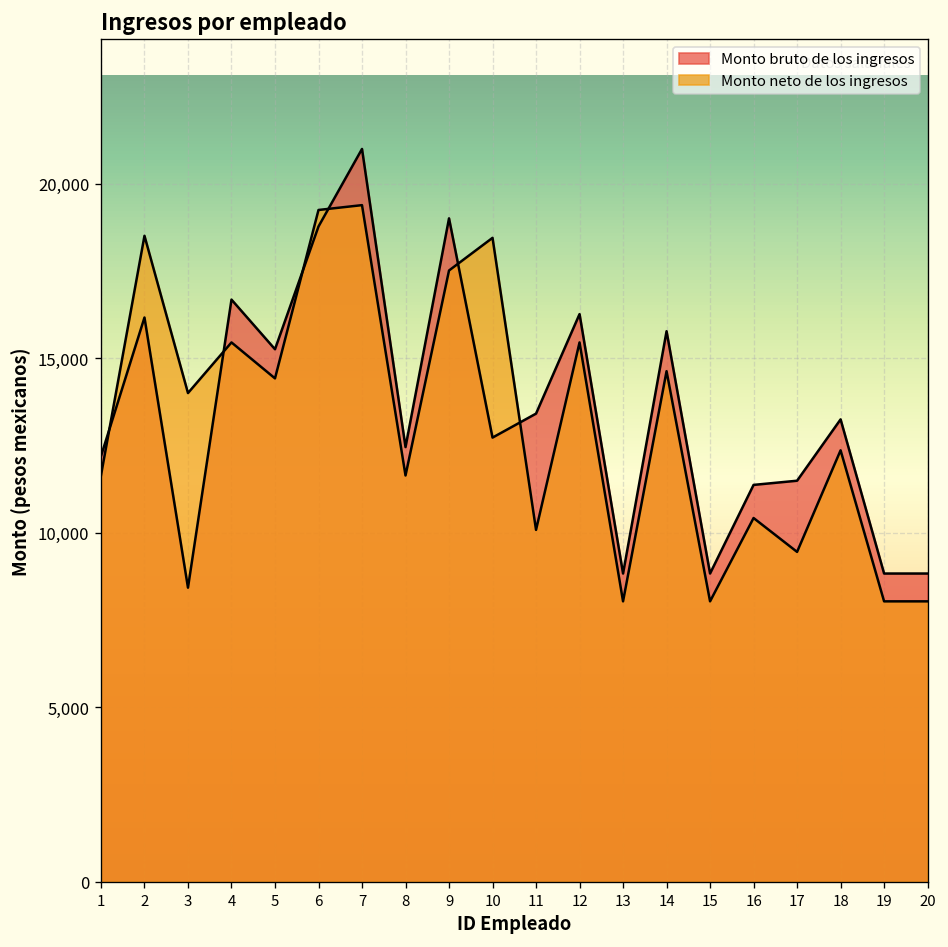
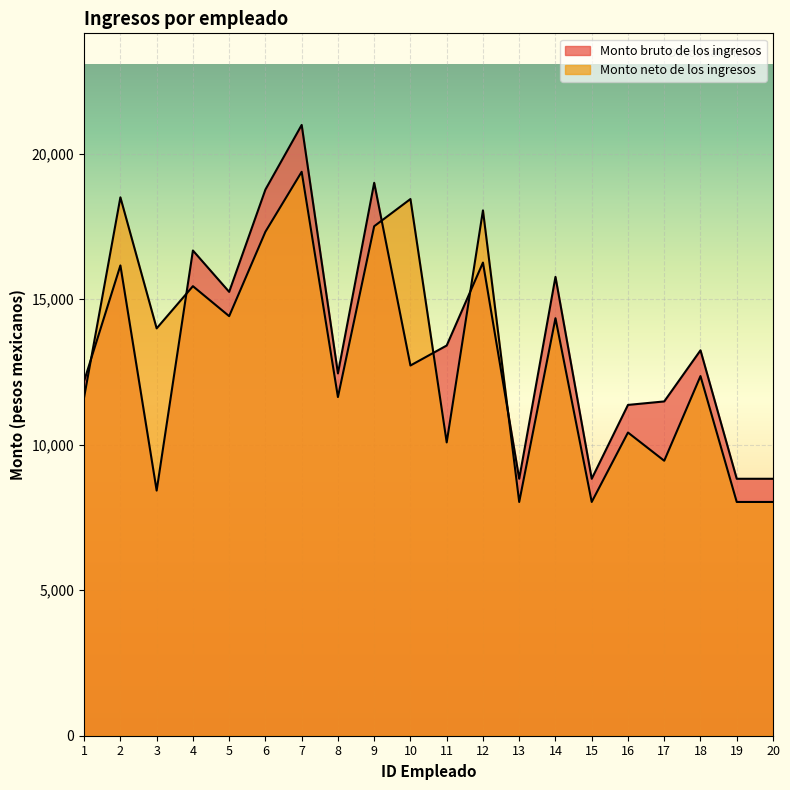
Monto neto de los ingresos, 6: 19,200 -> 17,300
Monto neto de los ingresos, 12: 15,500 -> 18,100
Monto neto de los ingresos, 14: 14,600 -> 14,300
